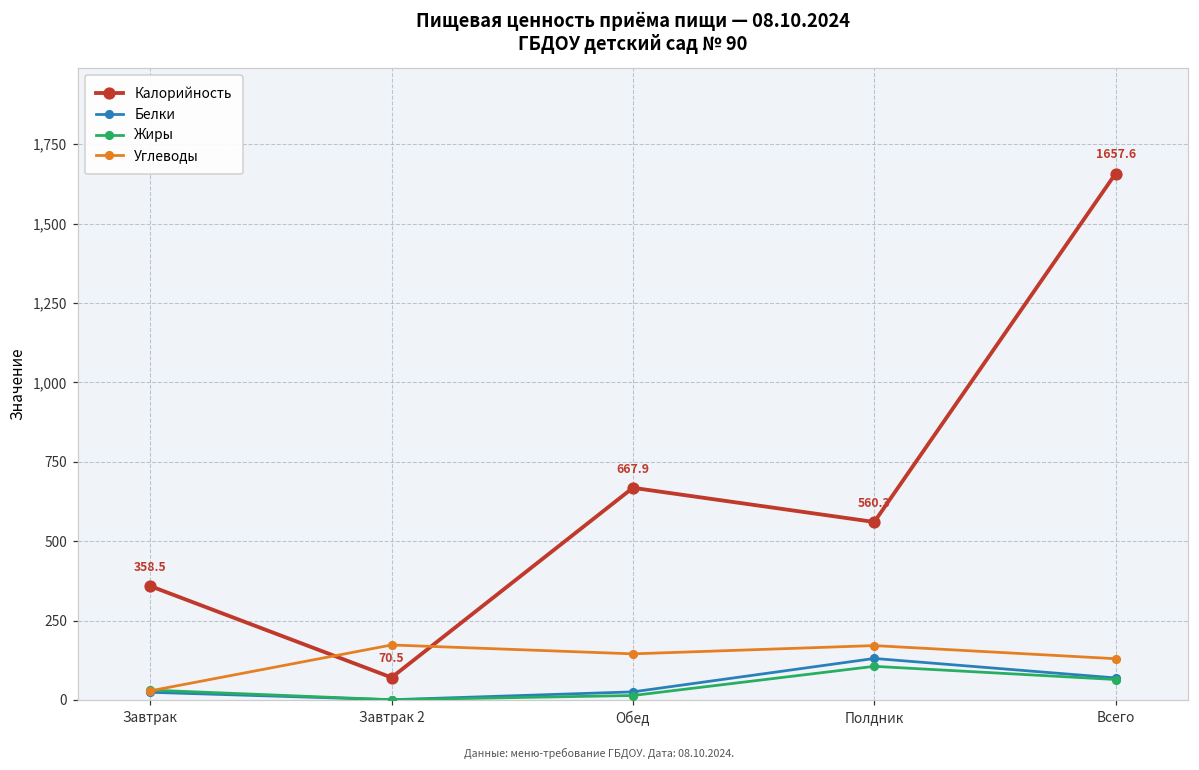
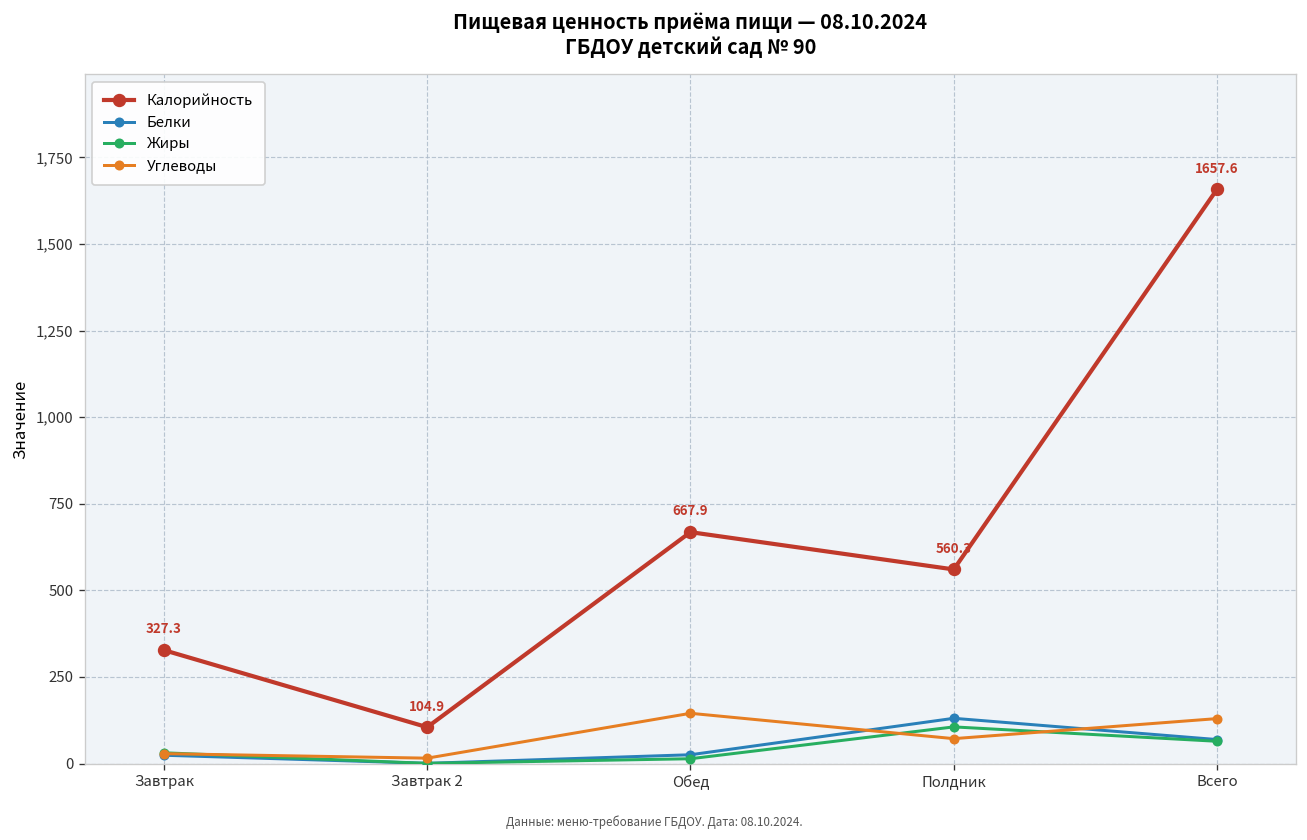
Калорийность, Завтрак: 358.5 -> 327.3
Калорийность, Завтрак 2: 70.5 -> 104.9
Углеводы, Завтрак 2: 170 -> 20
Углеводы, Полдник: 170 -> 70
